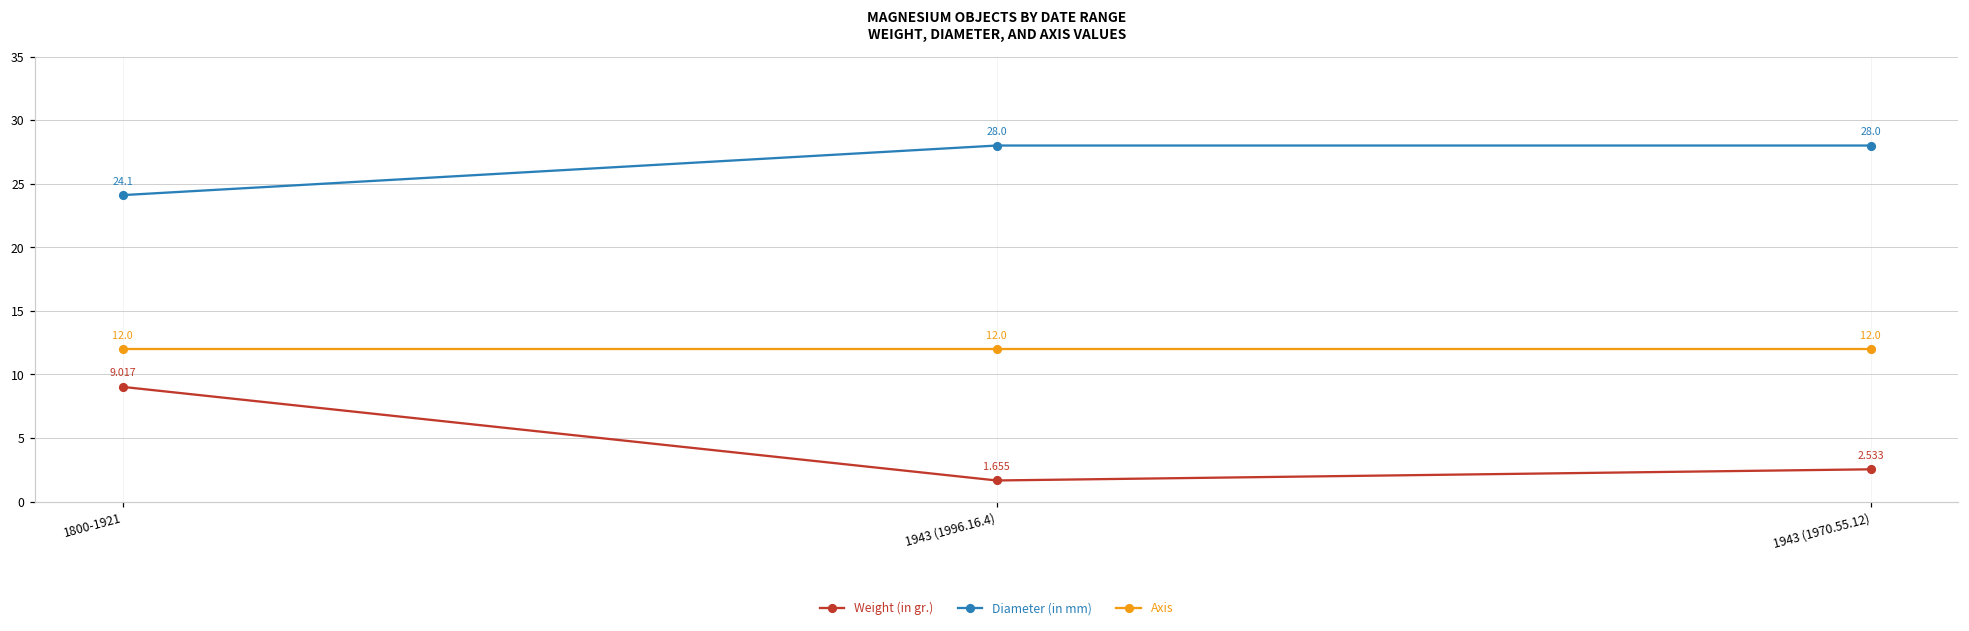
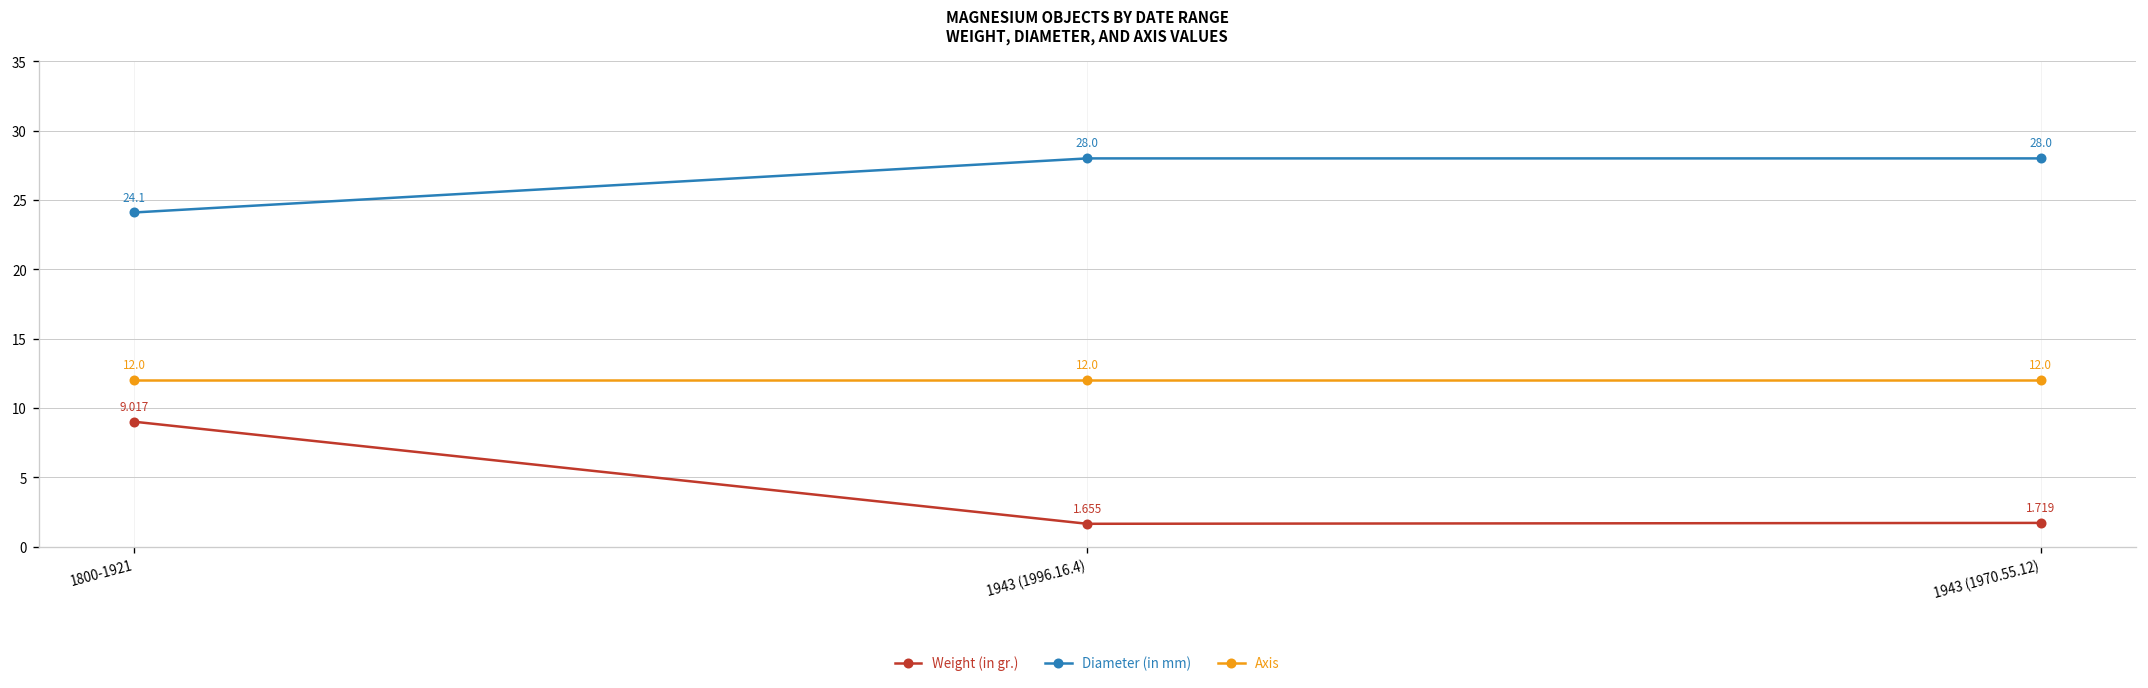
Weight (in gr.), 1943 (1970.55.12): 2.533 -> 1.719
